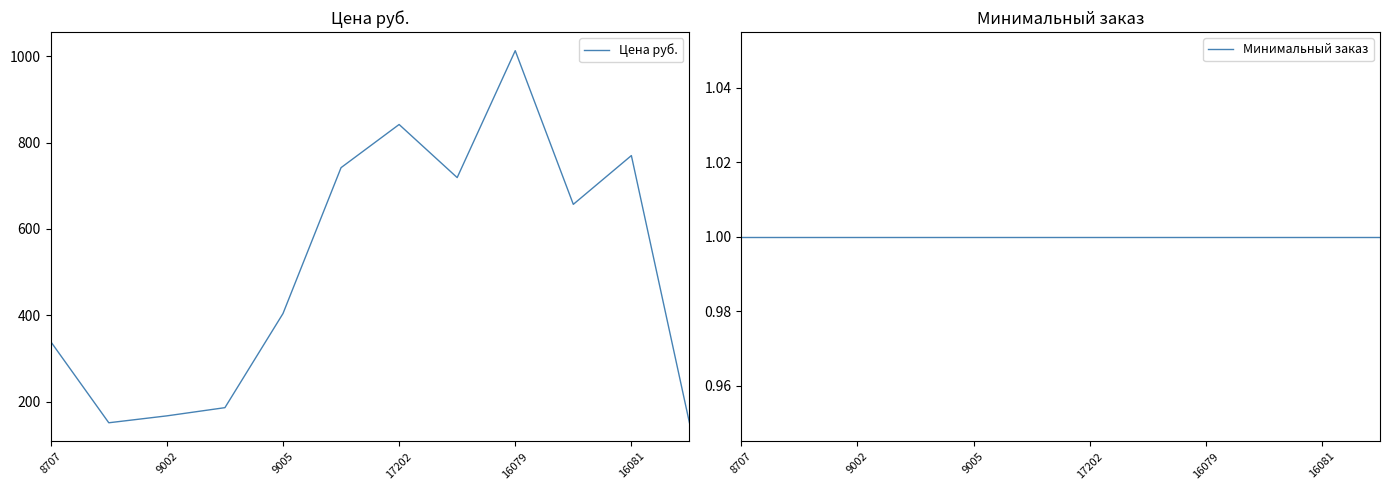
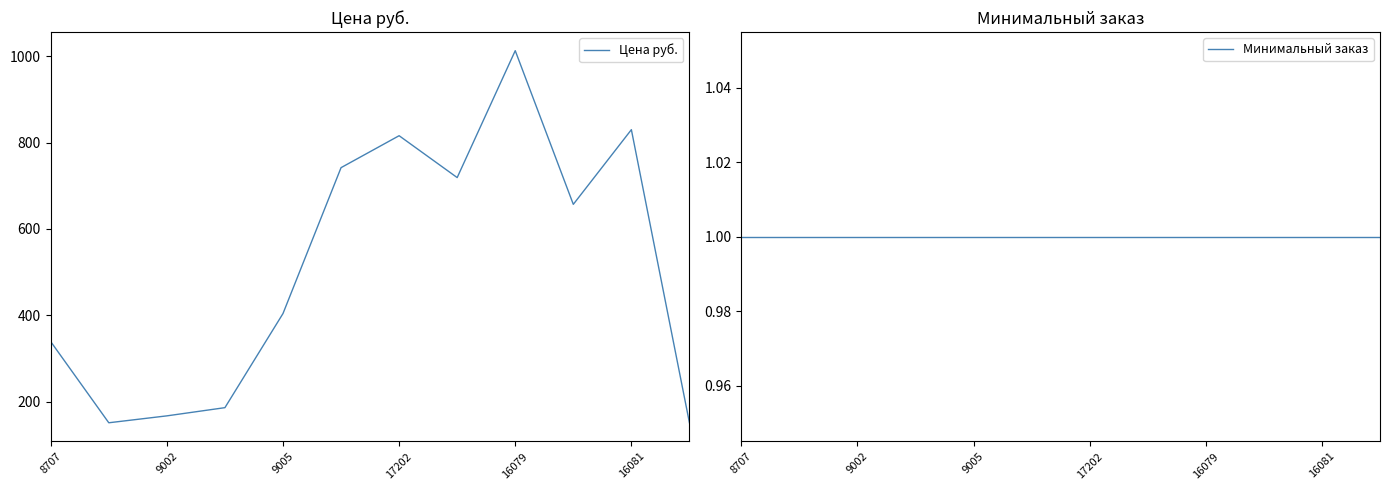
Цена руб., 17202: 840 -> 820
Цена руб., 16081: 770 -> 830
